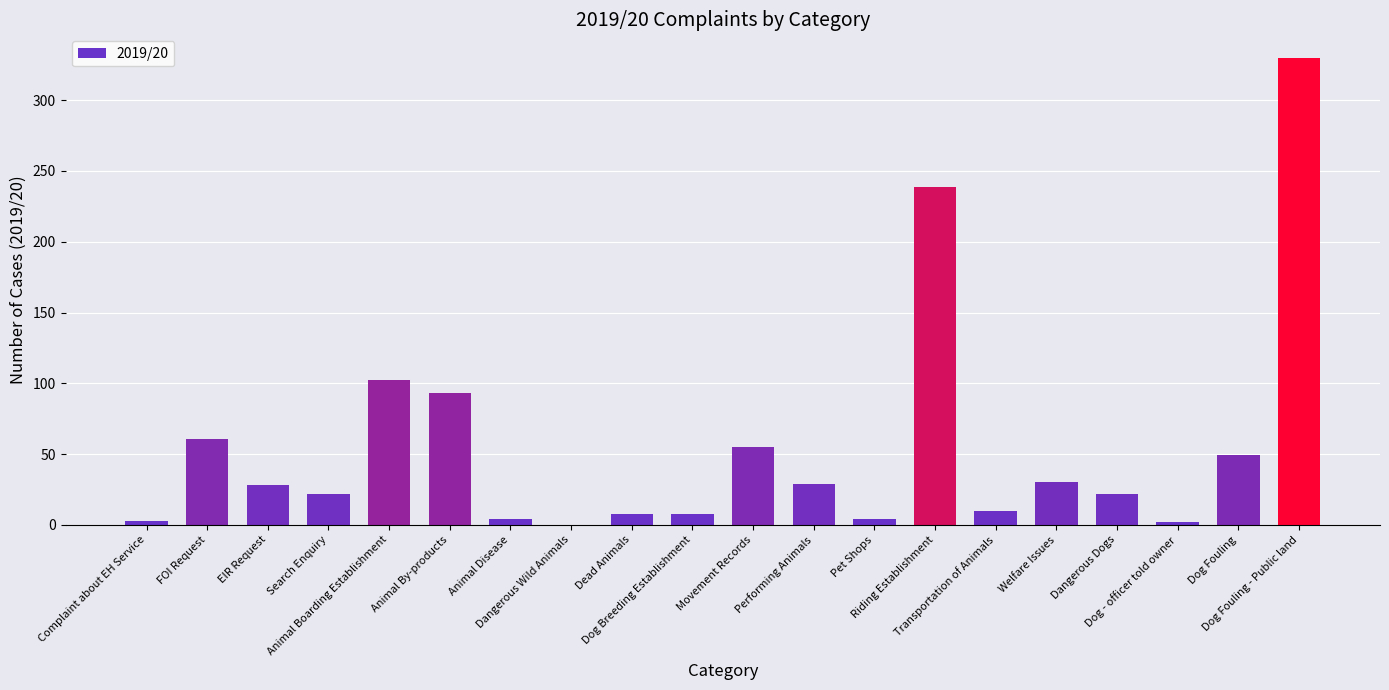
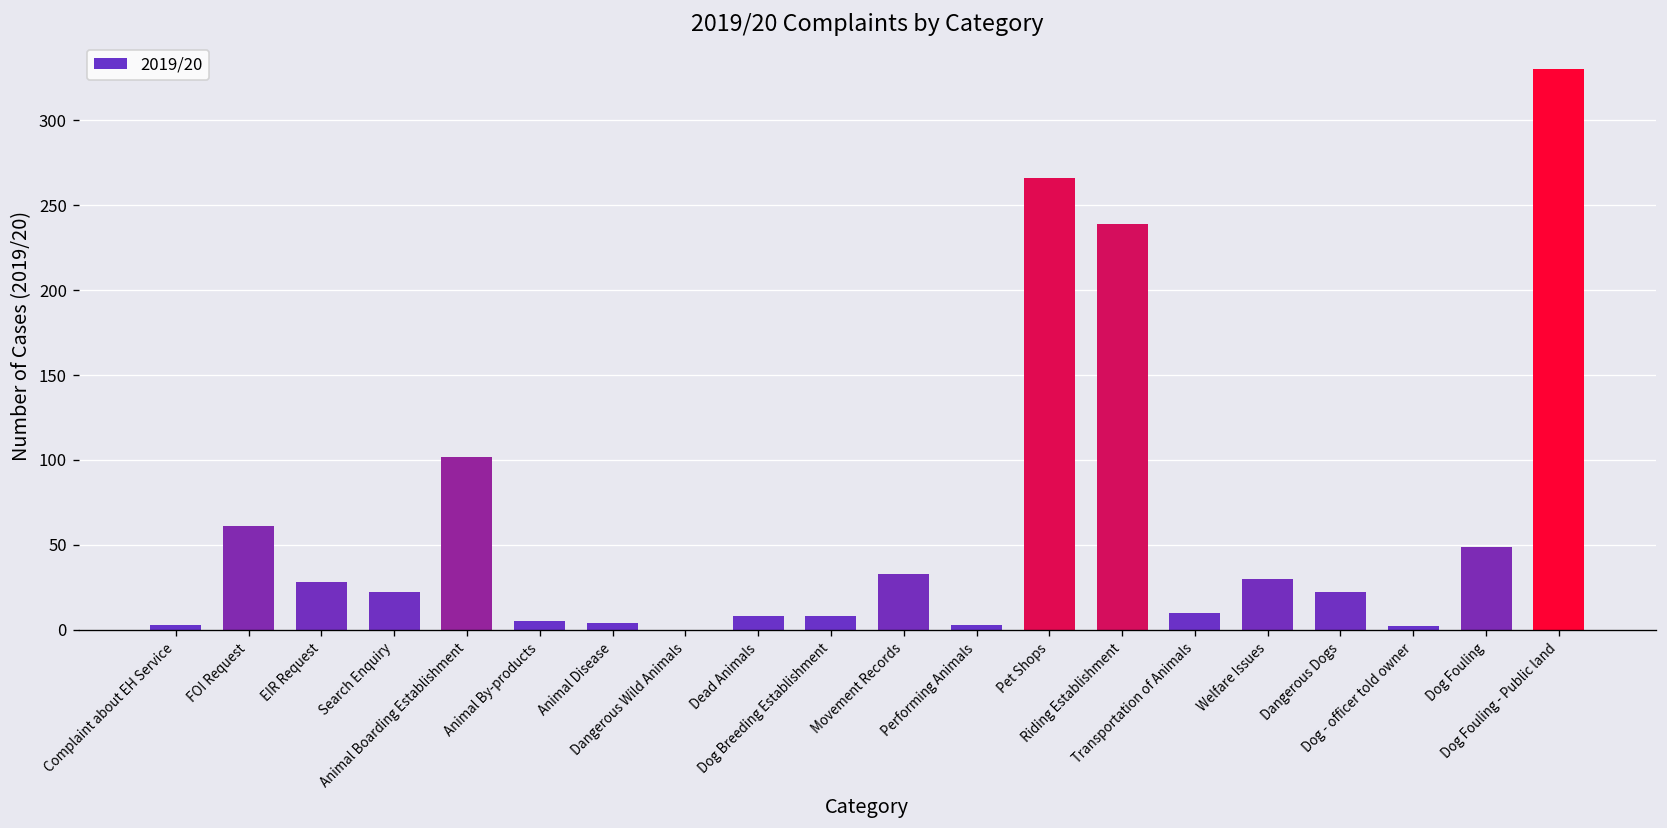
Animal By-products: 93 -> 5
Movement Records: 55 -> 33
Performing Animals: 29 -> 3
Pet Shops: 4 -> 266
